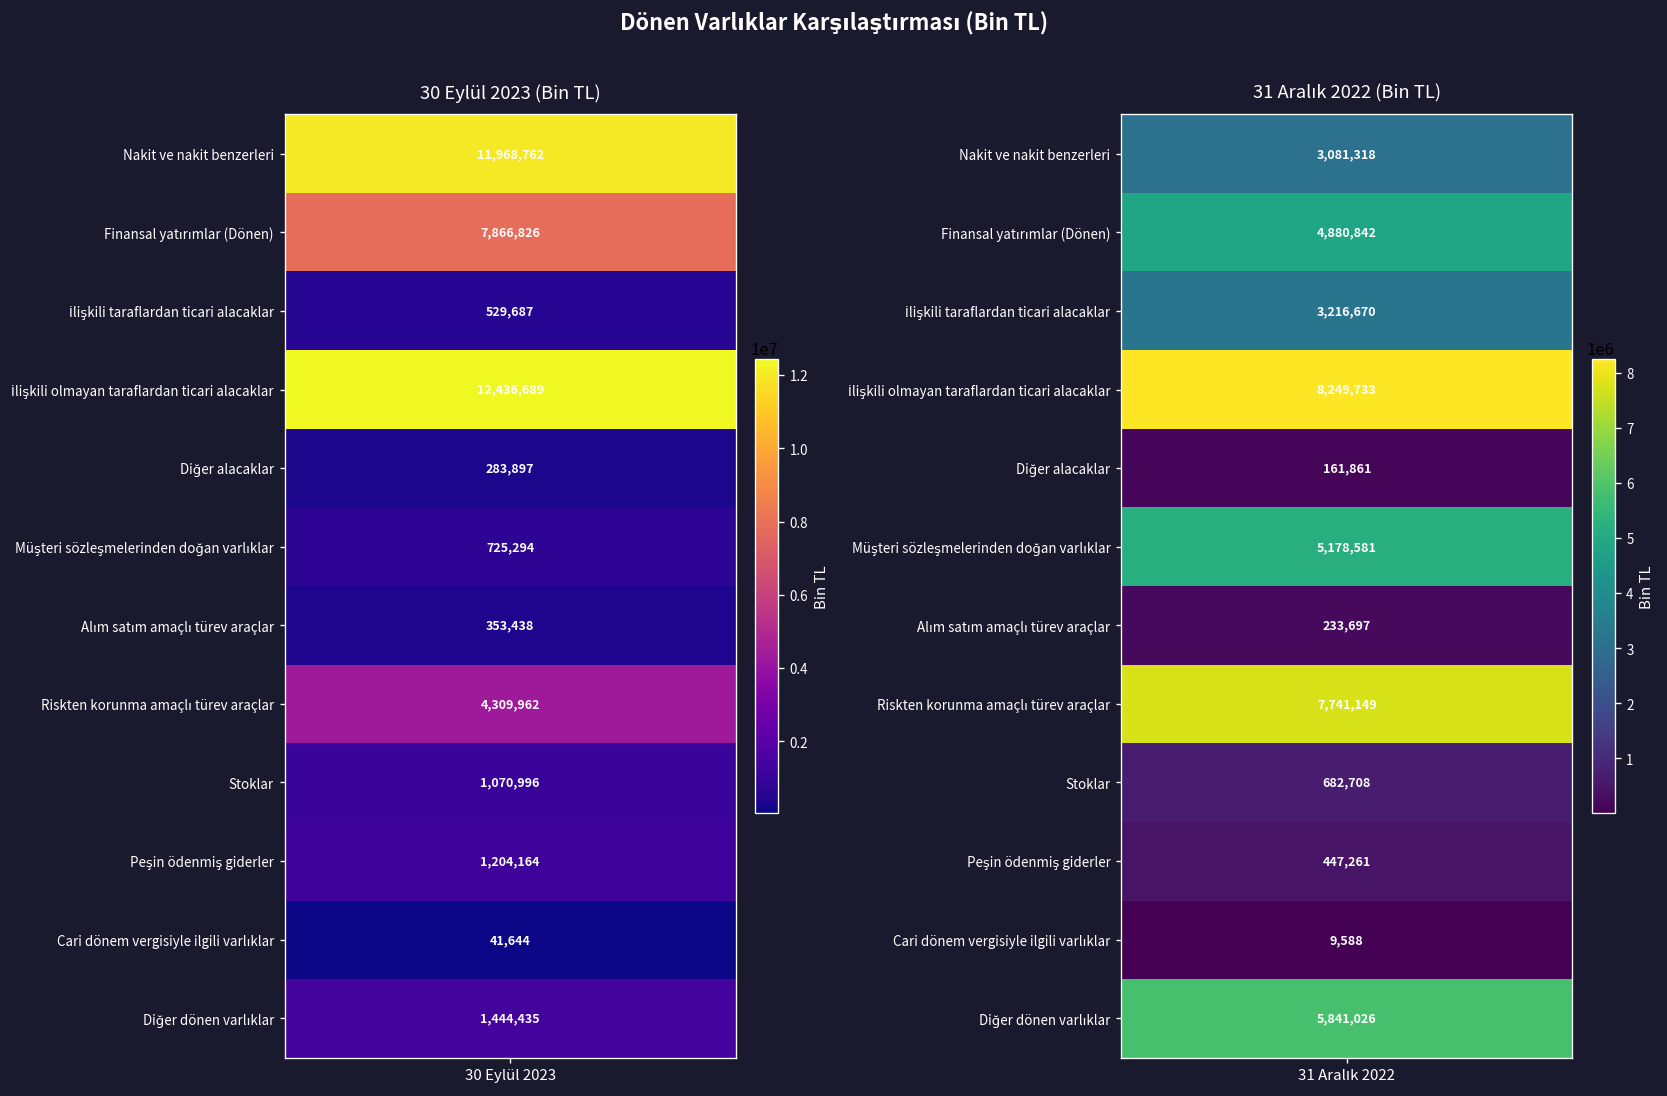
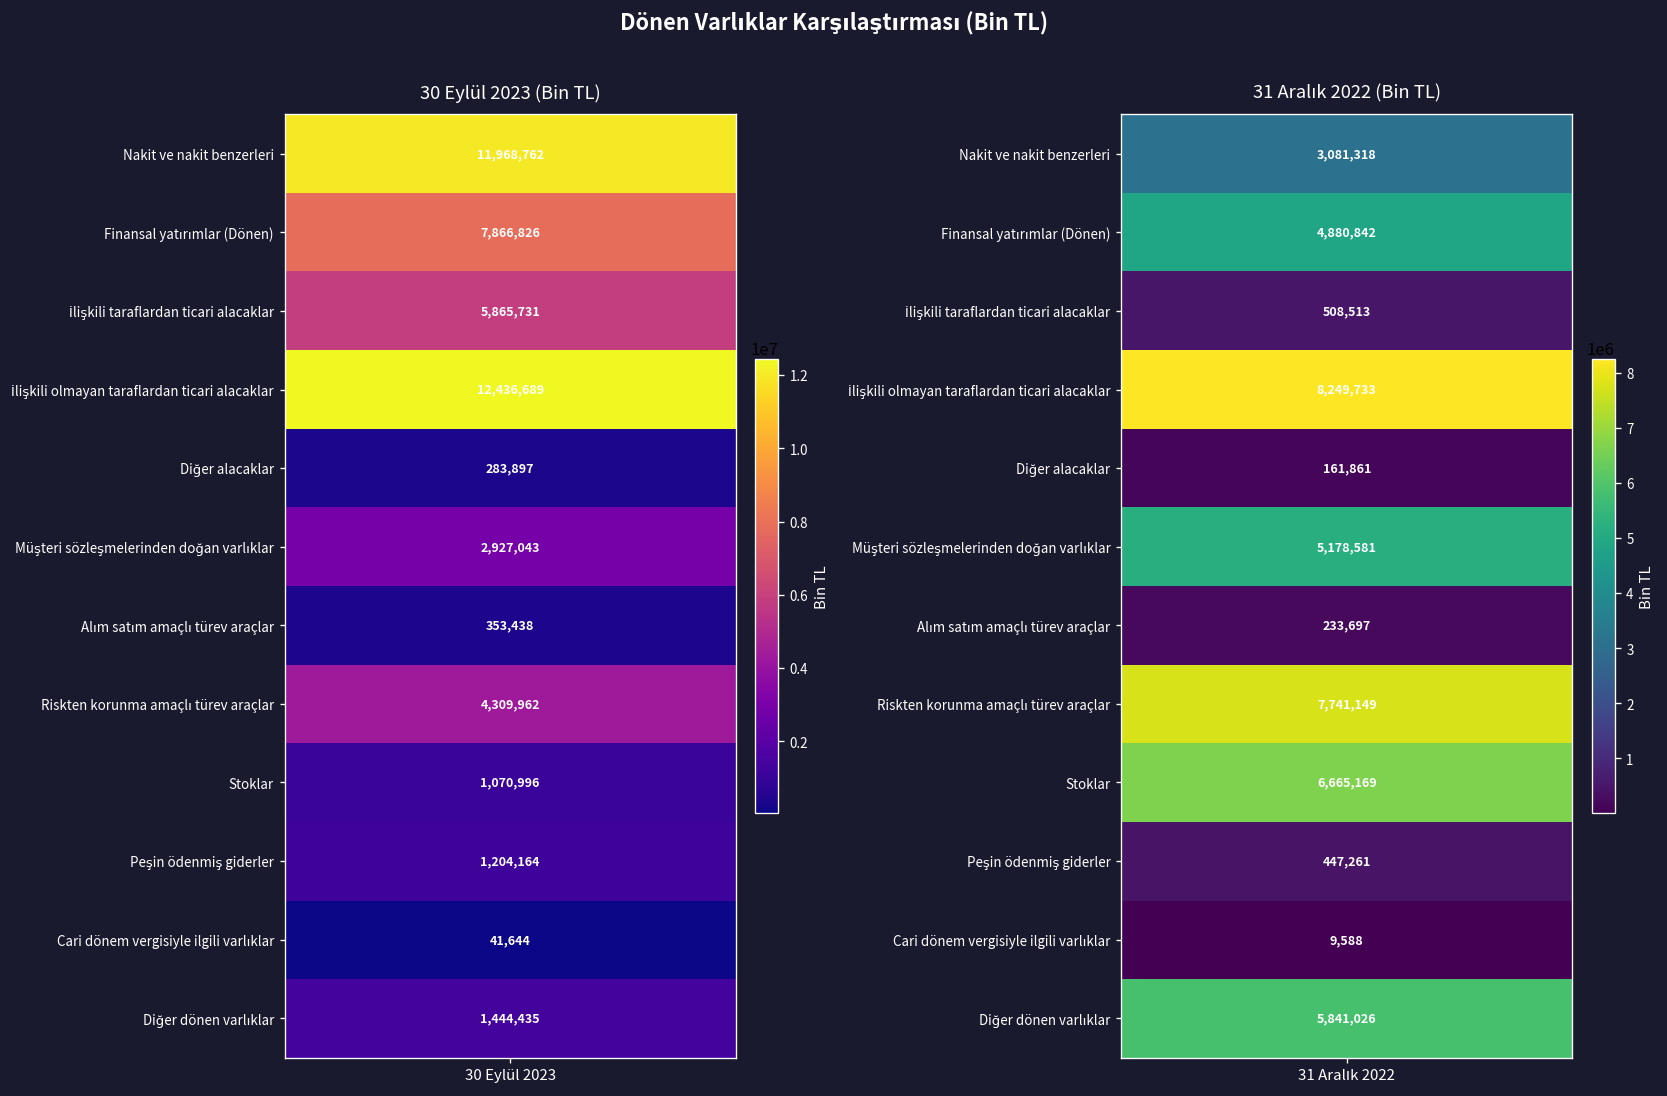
30 Eylül 2023 (Bin TL), İlişkili taraflardan ticari alacaklar, 30 Eylül 2023: 529,687 -> 5,865,731
30 Eylül 2023 (Bin TL), Müşteri sözleşmelerinden doğan varlıklar, 30 Eylül 2023: 725,294 -> 2,927,043
31 Aralık 2022 (Bin TL), İlişkili taraflardan ticari alacaklar, 31 Aralık 2022: 3,216,670 -> 508,513
31 Aralık 2022 (Bin TL), Stoklar, 31 Aralık 2022: 682,708 -> 6,665,169
